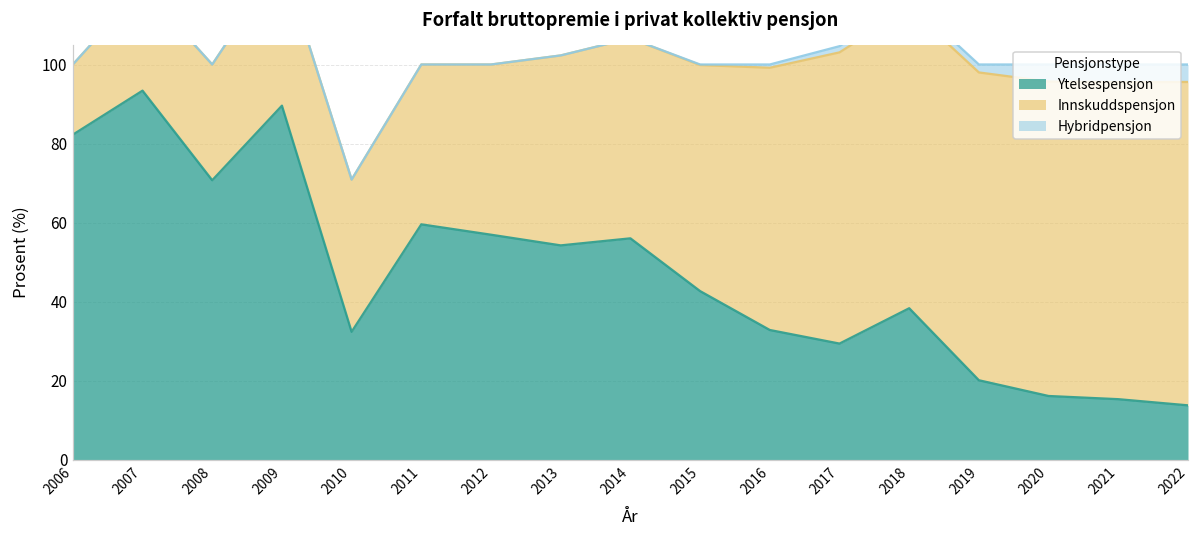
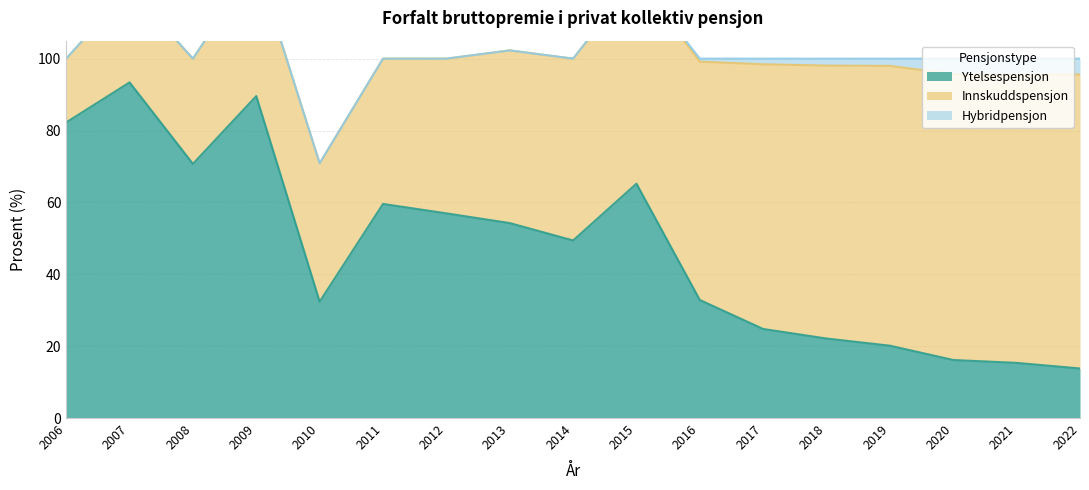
Ytelsespensjon, 2014: 56 -> 49
Ytelsespensjon, 2015: 43 -> 65
Ytelsespensjon, 2017: 29 -> 25
Ytelsespensjon, 2018: 38 -> 22
